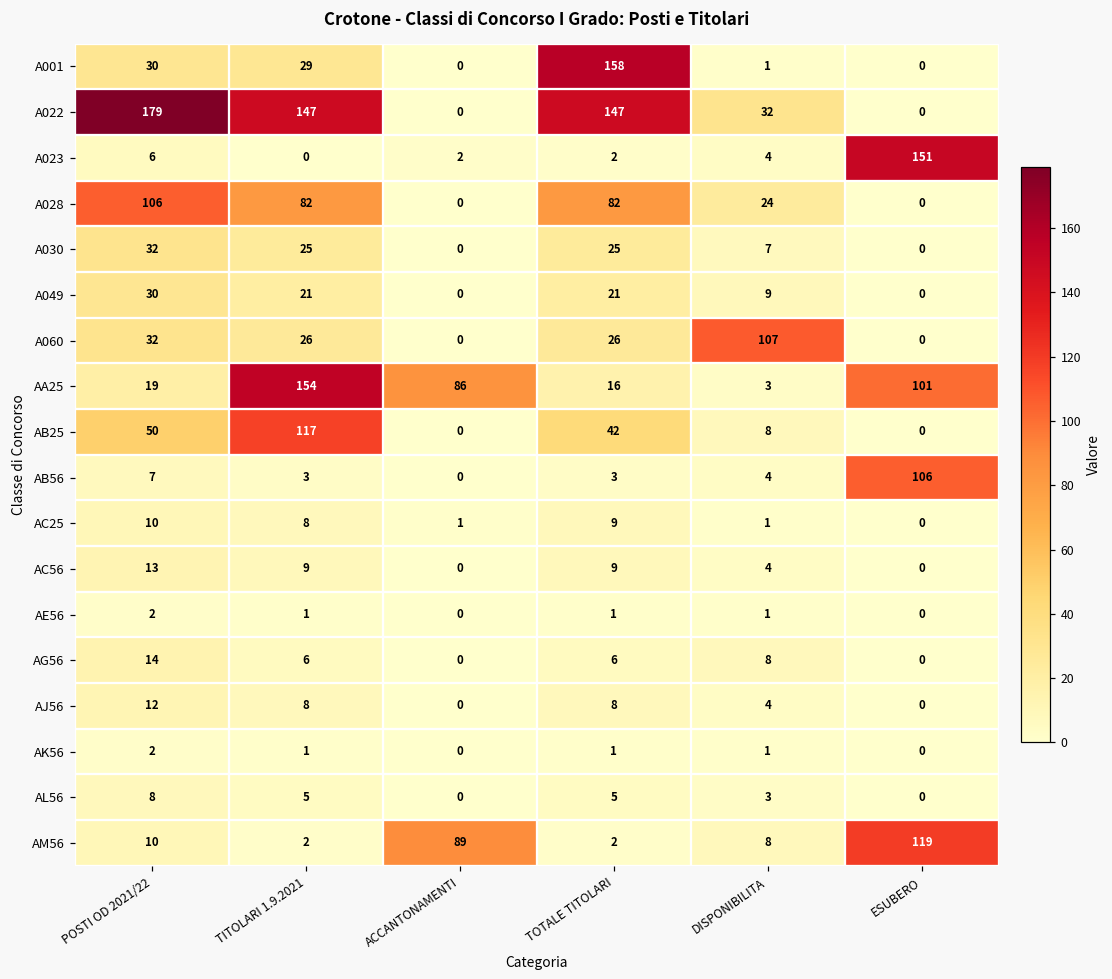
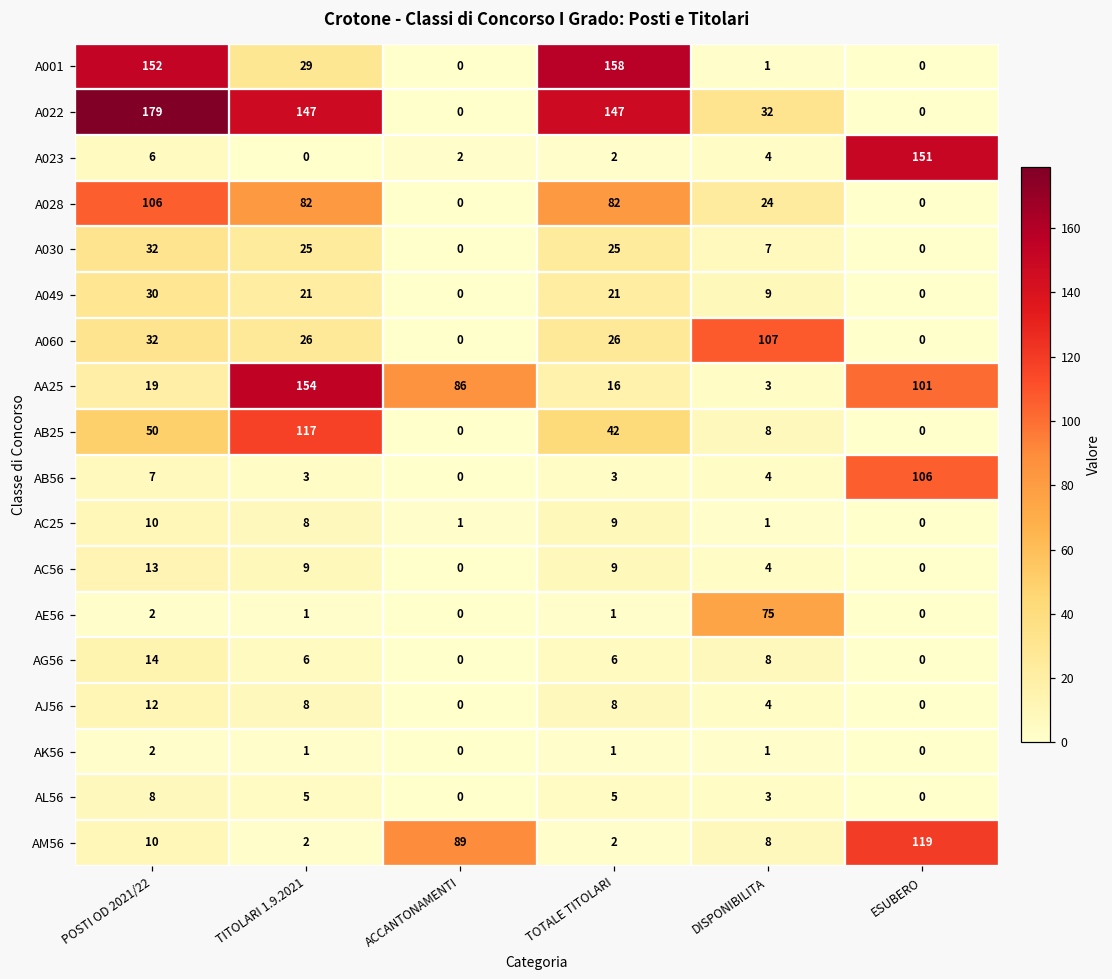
A001, POSTI OD 2021/22: 30 -> 152
AE56, DISPONIBILITA: 1 -> 75
